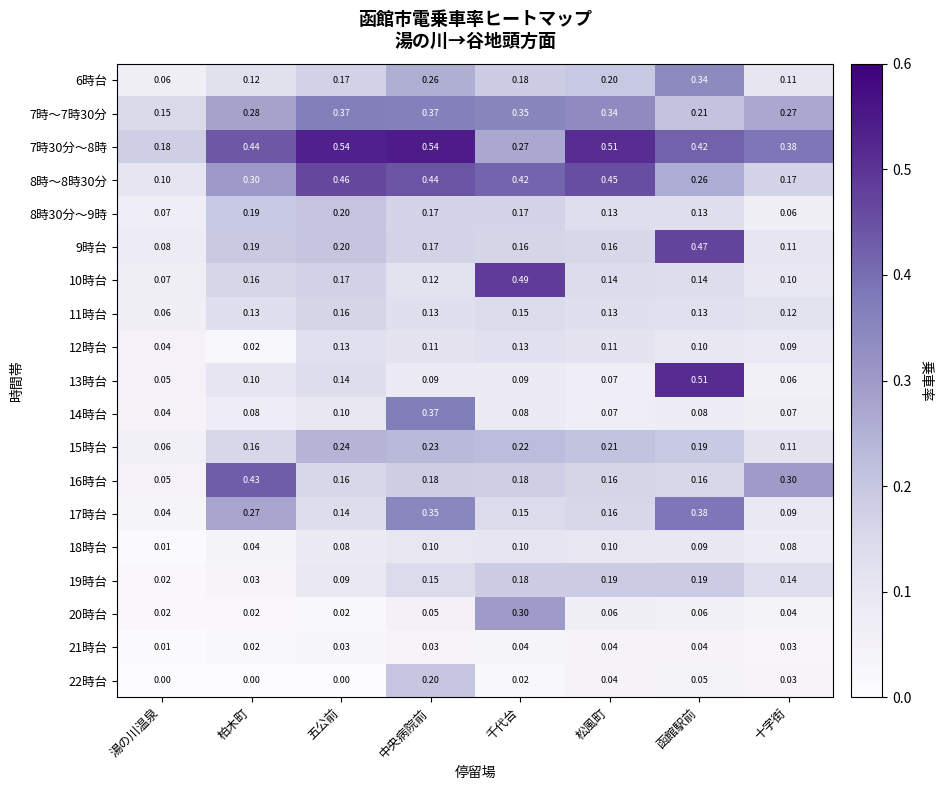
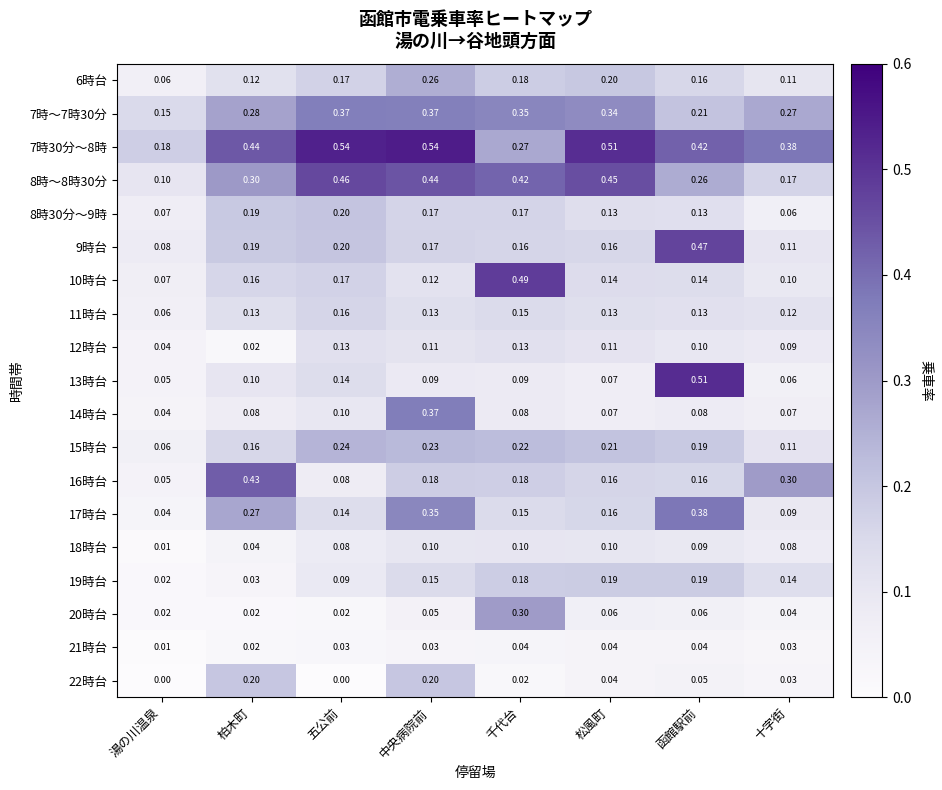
6時台, 函館駅前: 0.34 -> 0.16
16時台, 五公前: 0.16 -> 0.08
22時台, 柏木町: 0.00 -> 0.20
